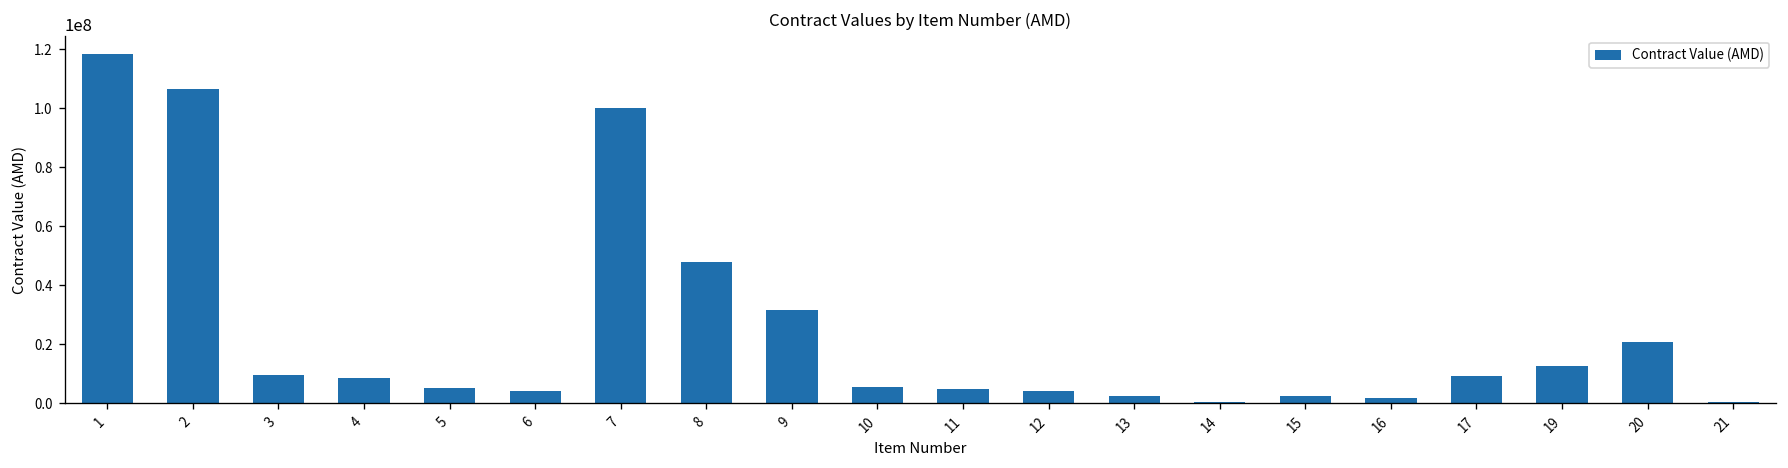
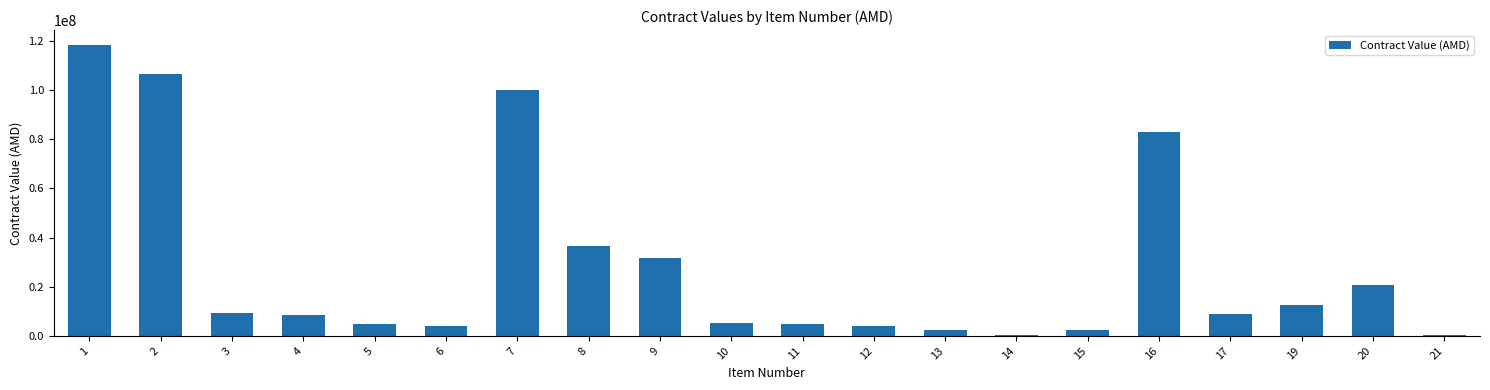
8: 48000000 -> 36000000
16: 2000000 -> 83000000
